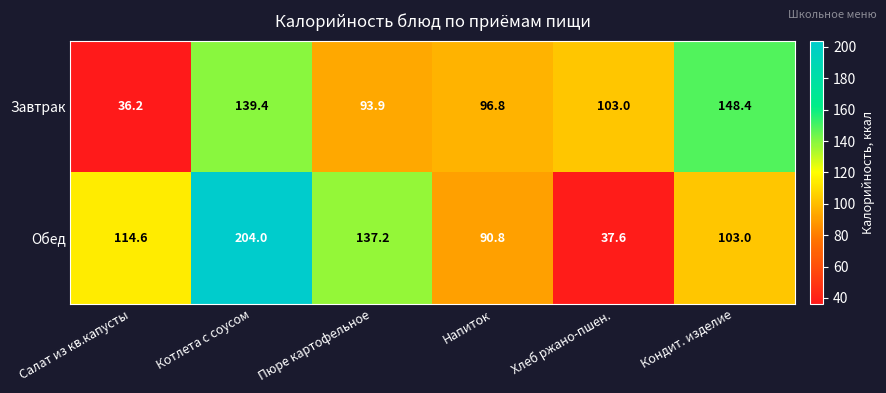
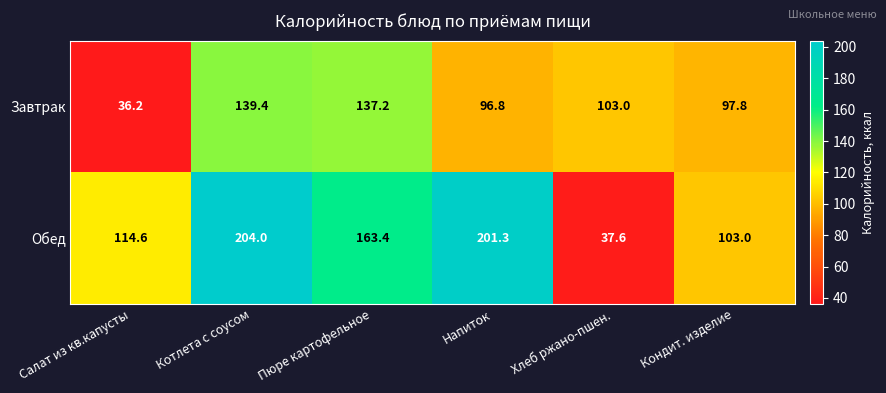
Завтрак, Пюре картофельное: 93.9 -> 137.2
Завтрак, Кондит. изделие: 148.4 -> 97.8
Обед, Пюре картофельное: 137.2 -> 163.4
Обед, Напиток: 90.8 -> 201.3
